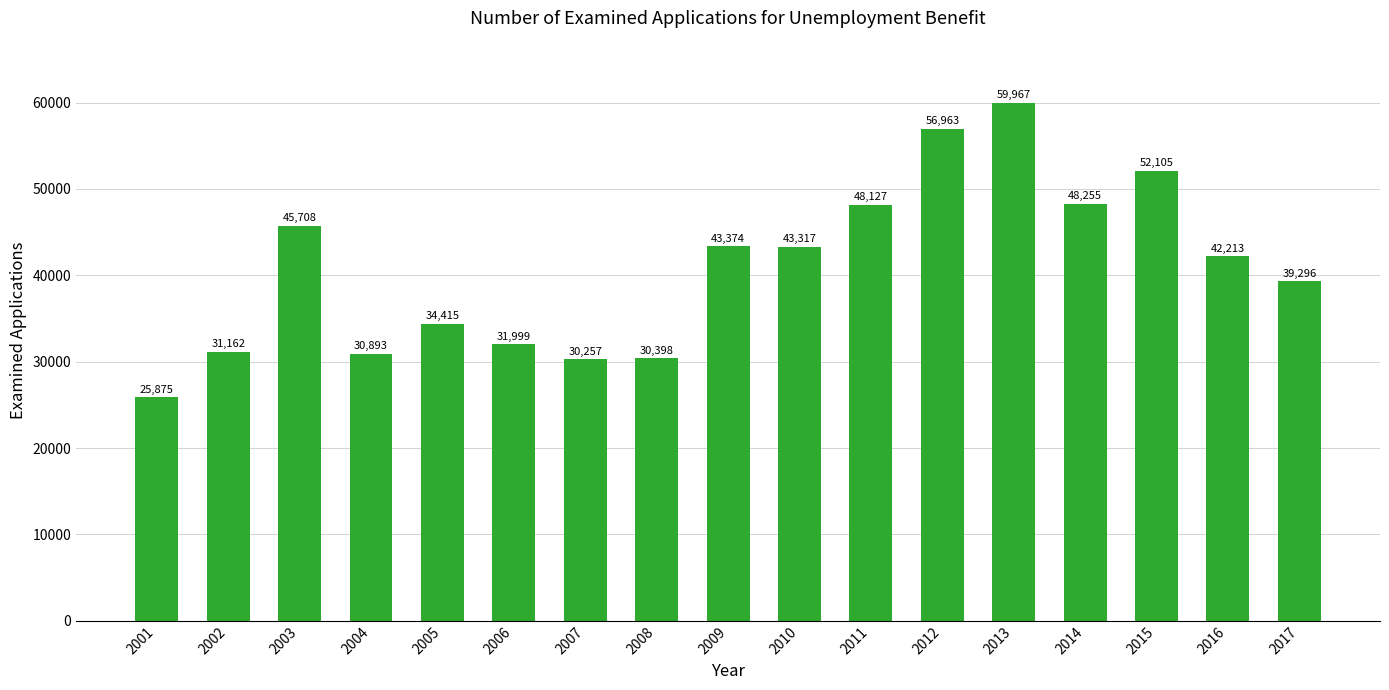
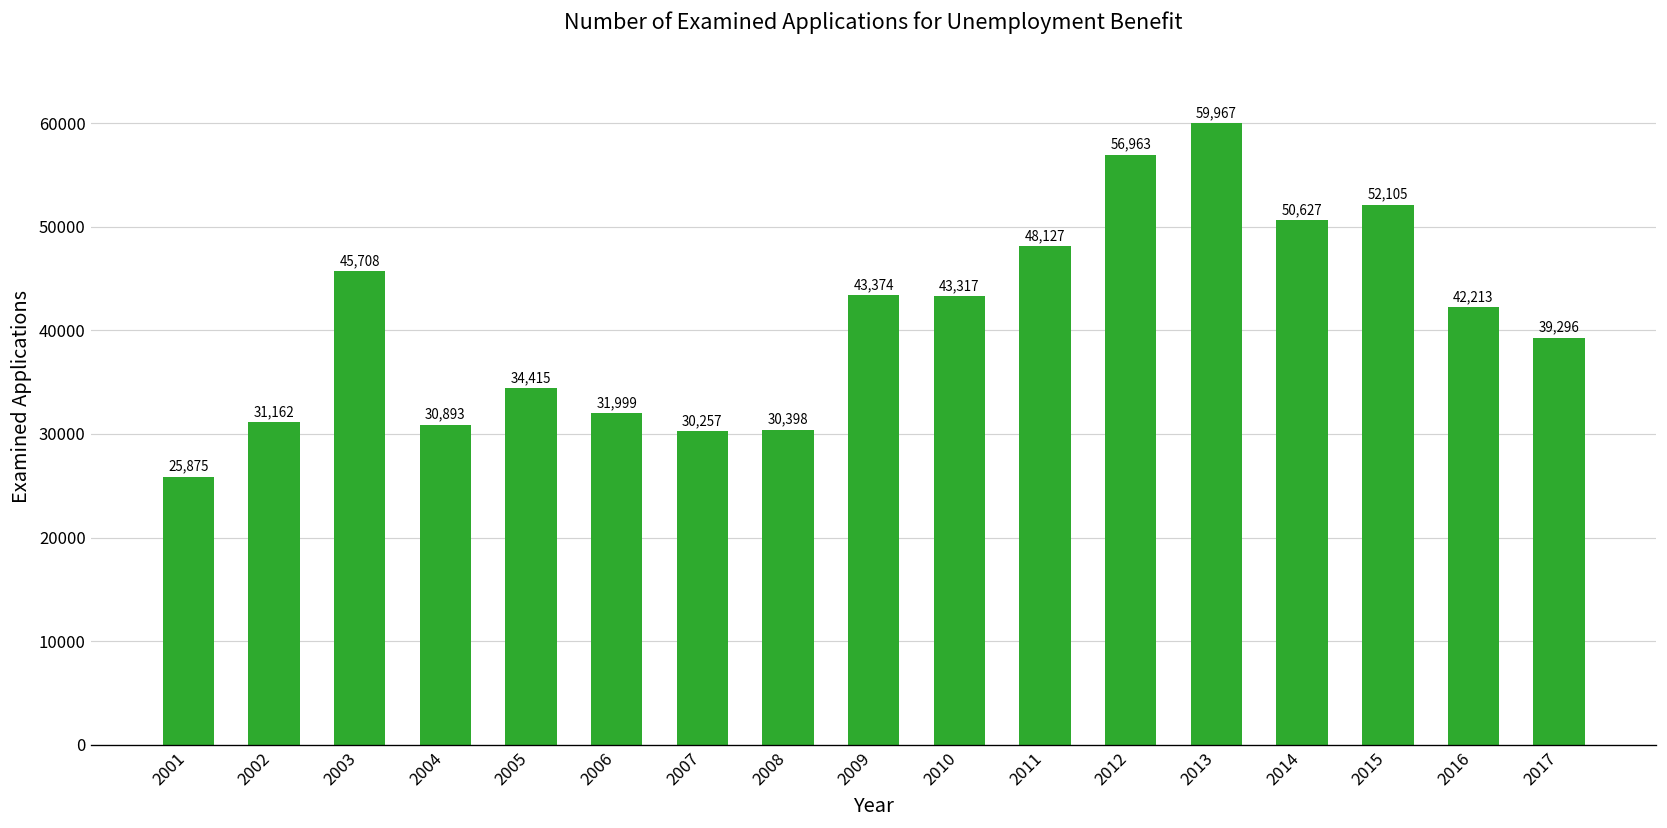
2014: 48,255 -> 50,627
